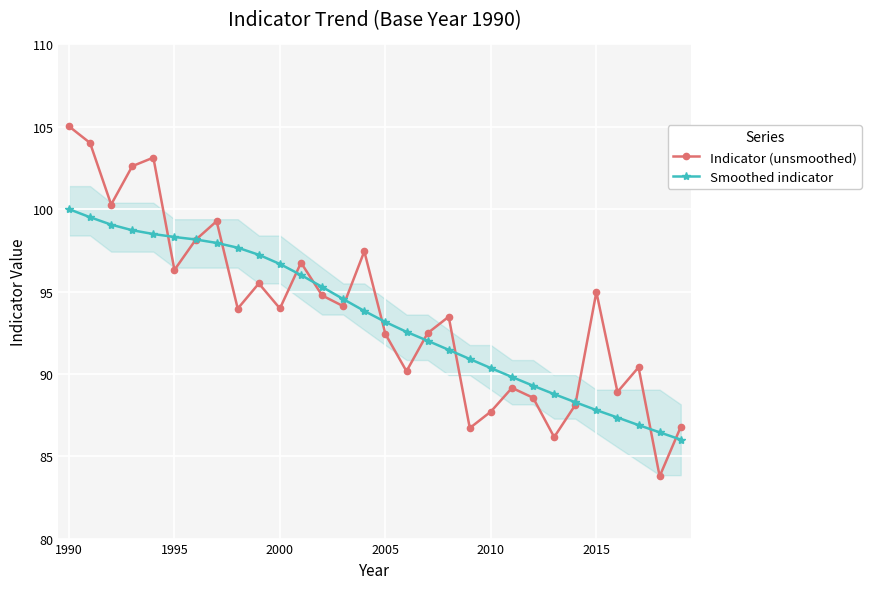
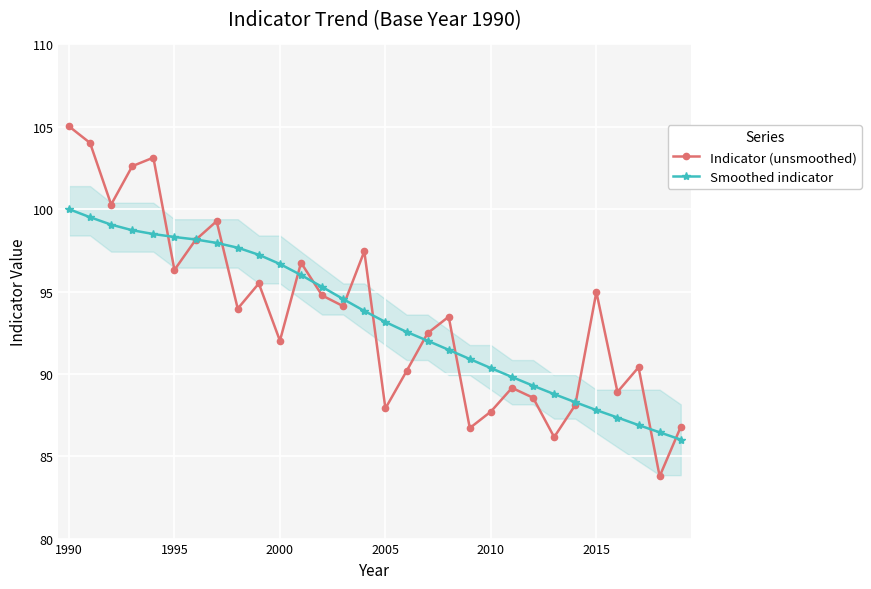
Indicator (unsmoothed), 2000: 94.0 -> 92.0
Indicator (unsmoothed), 2005: 92.4 -> 87.9
